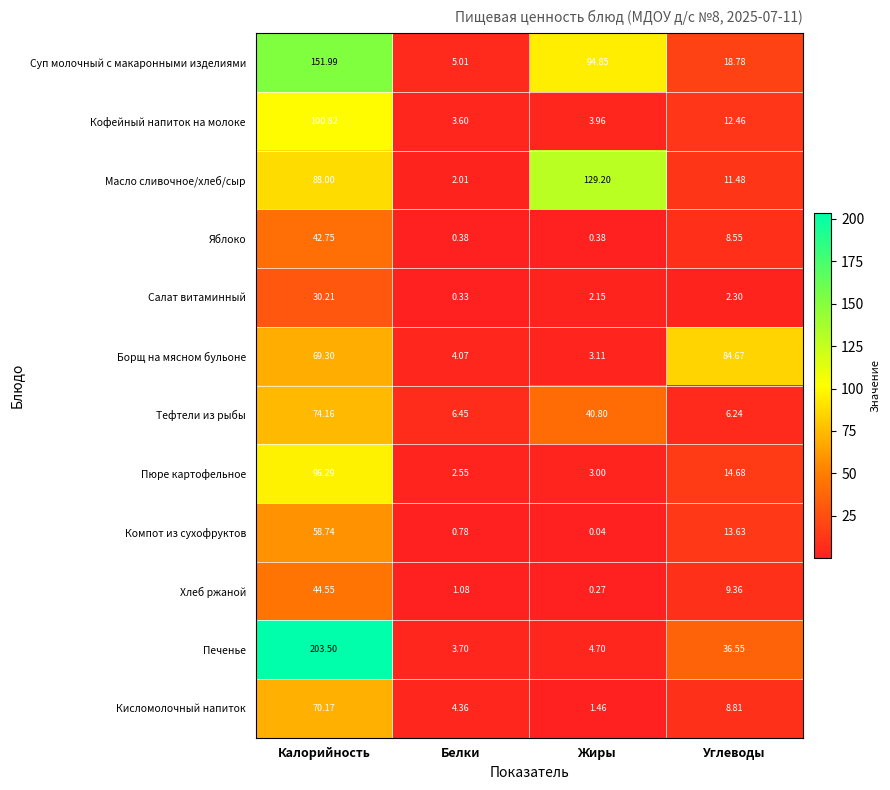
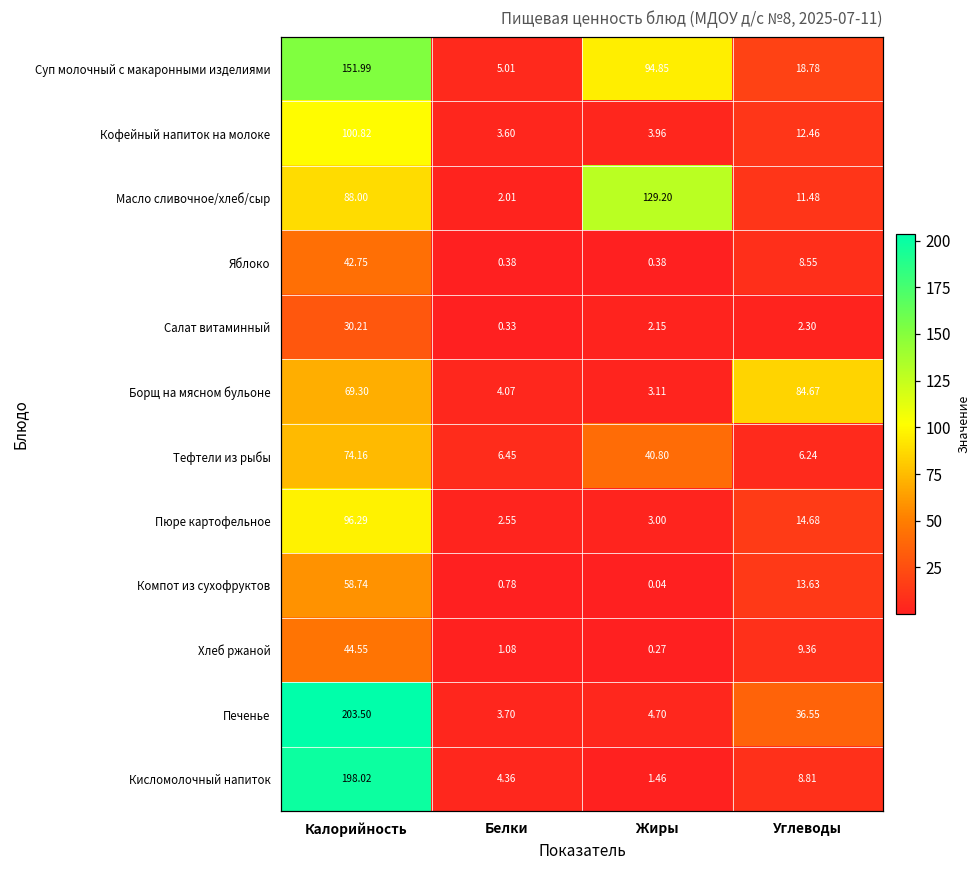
Кисломолочный напиток, Калорийность: 70.17 -> 198.02
